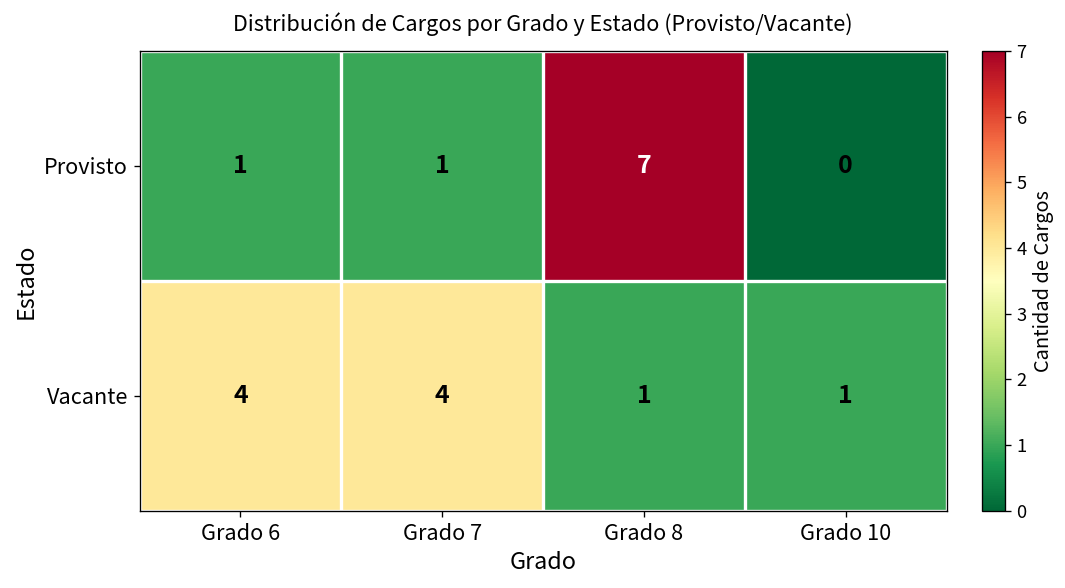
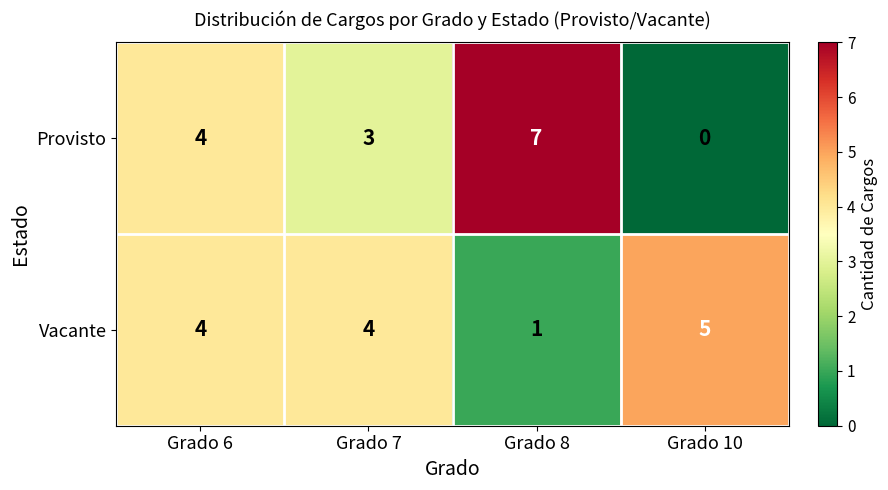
Provisto, Grado 6: 1 -> 4
Provisto, Grado 7: 1 -> 3
Vacante, Grado 10: 1 -> 5
